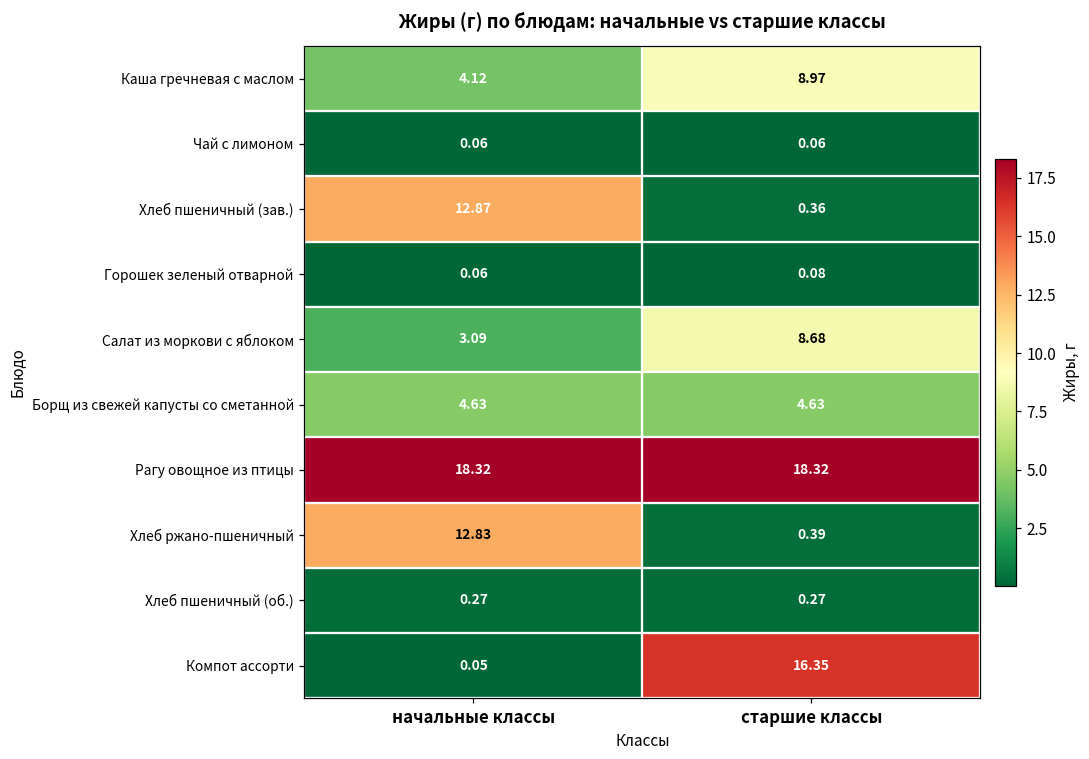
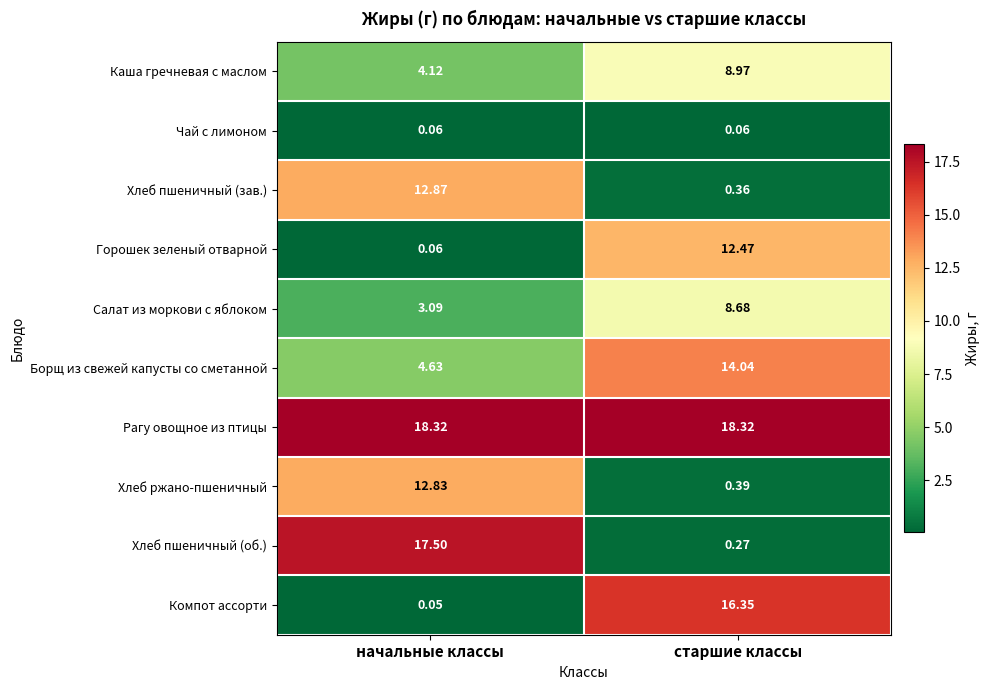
Горошек зеленый отварной, старшие классы: 0.08 -> 12.47
Борщ из свежей капусты со сметанной, старшие классы: 4.63 -> 14.04
Хлеб пшеничный (об.), начальные классы: 0.27 -> 17.50
